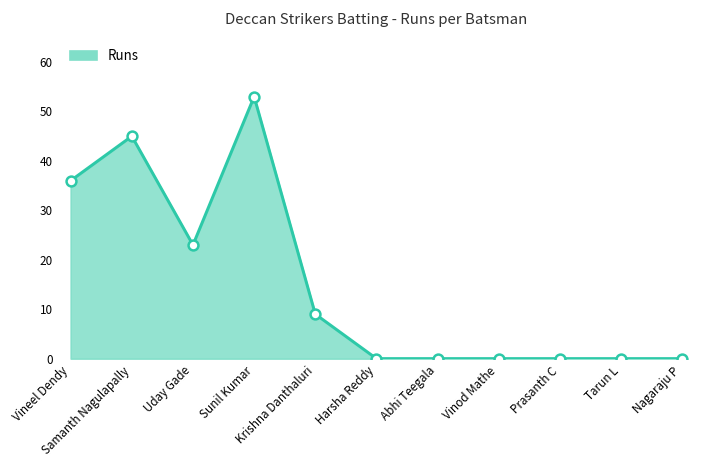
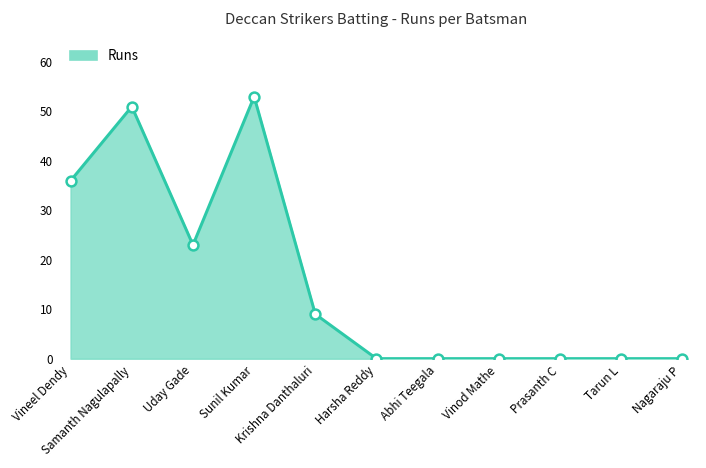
Samanth Nagulapally: 45 -> 51
